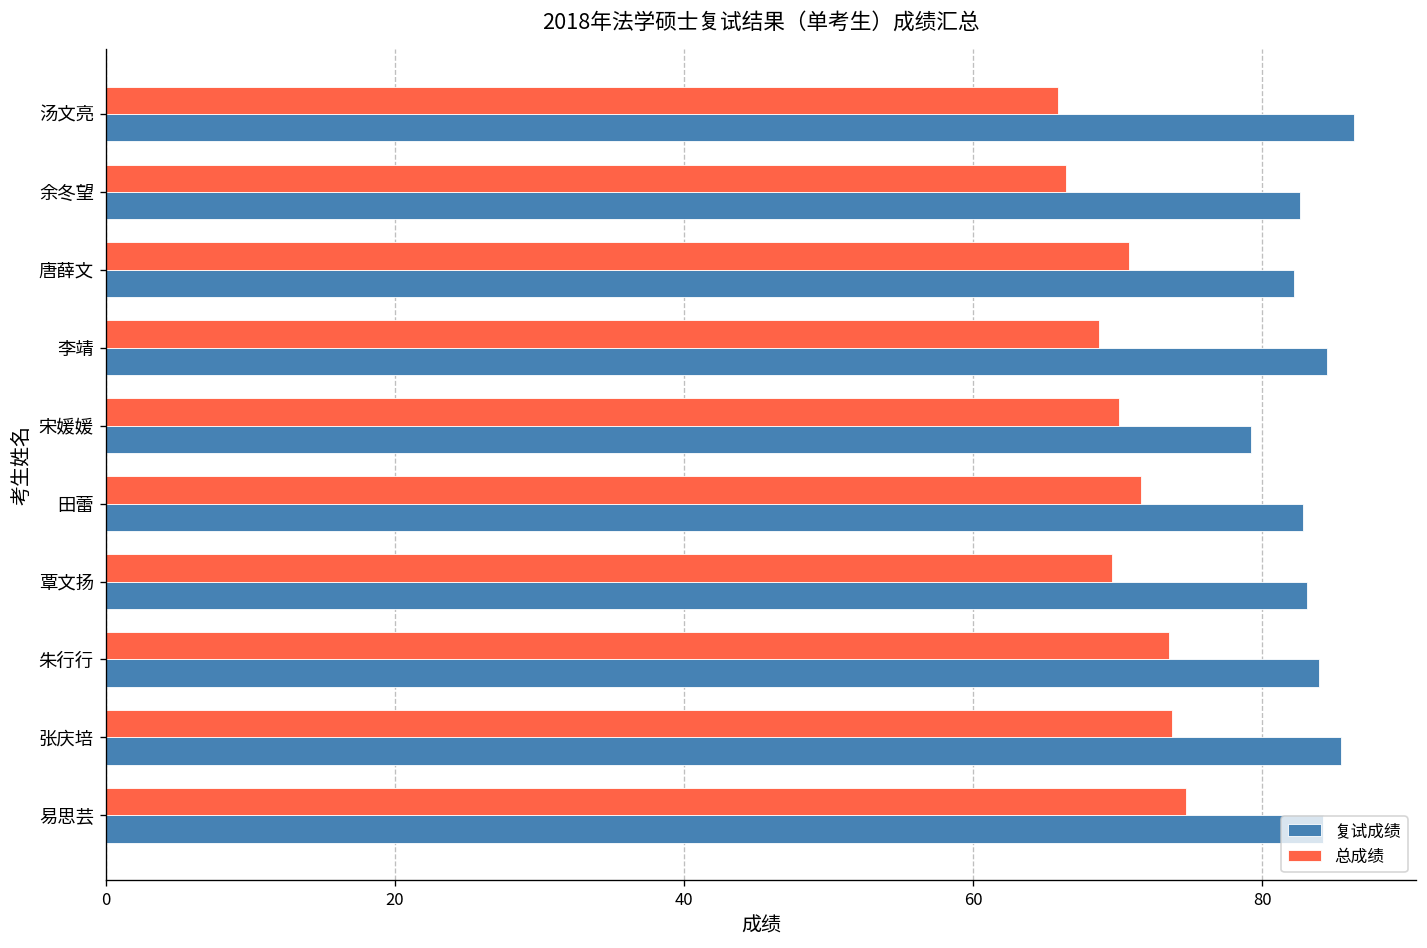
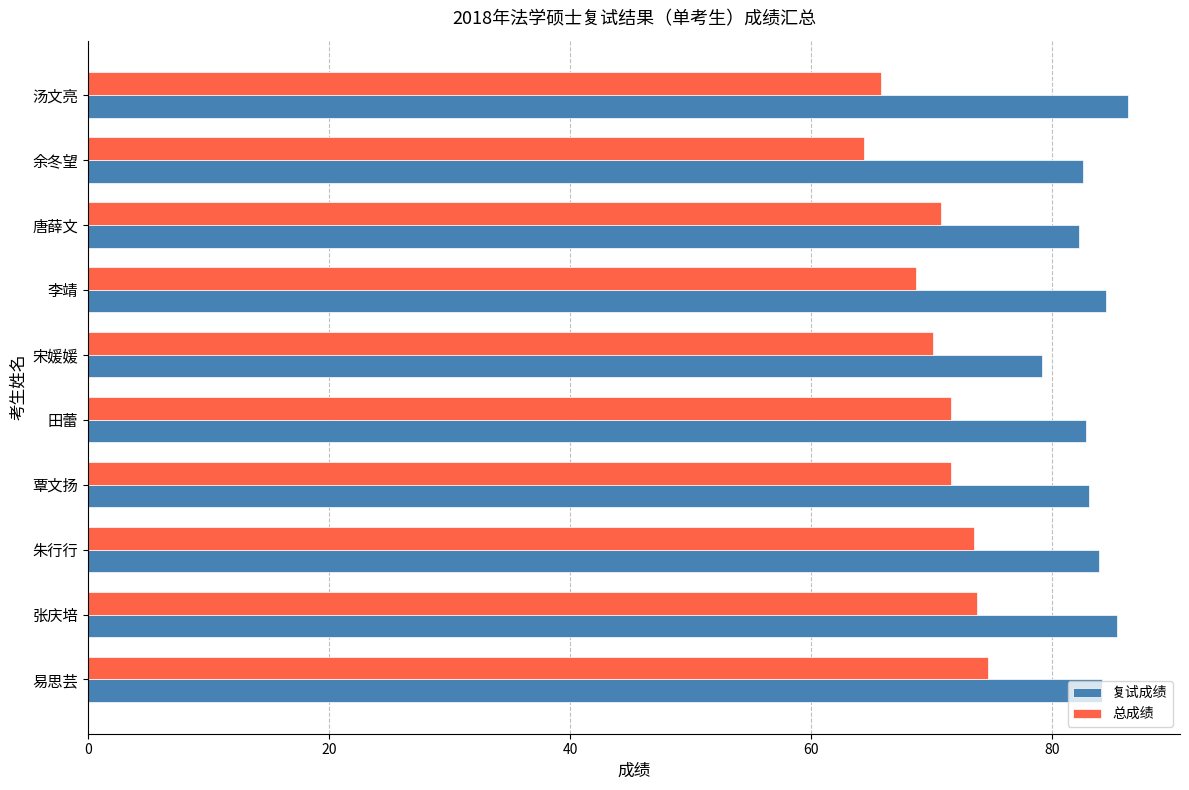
总成绩, 余冬望: 66.4 -> 64.4
总成绩, 覃文扬: 69.6 -> 71.6
